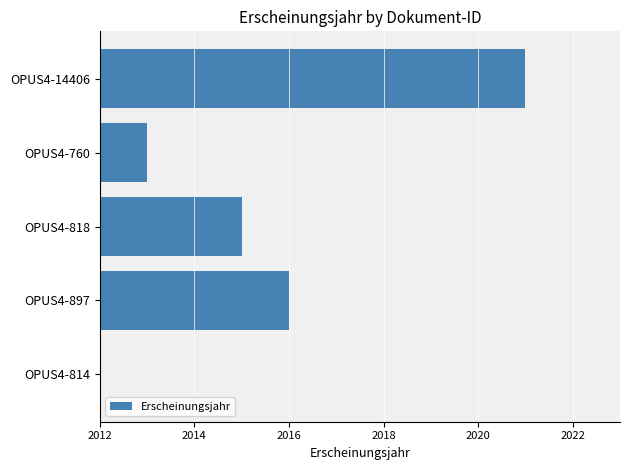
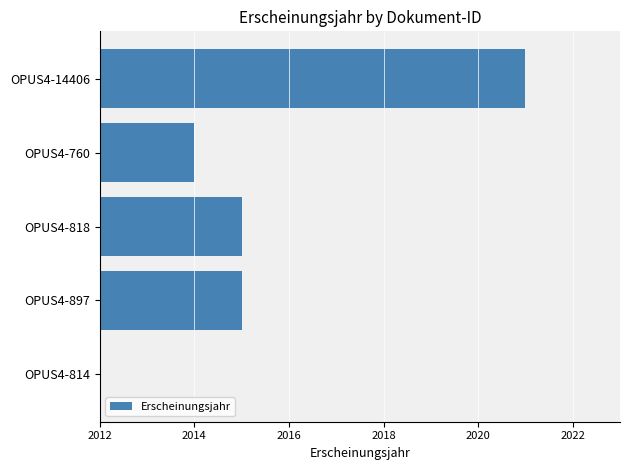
OPUS4-760: 2013 -> 2014
OPUS4-897: 2016 -> 2015
